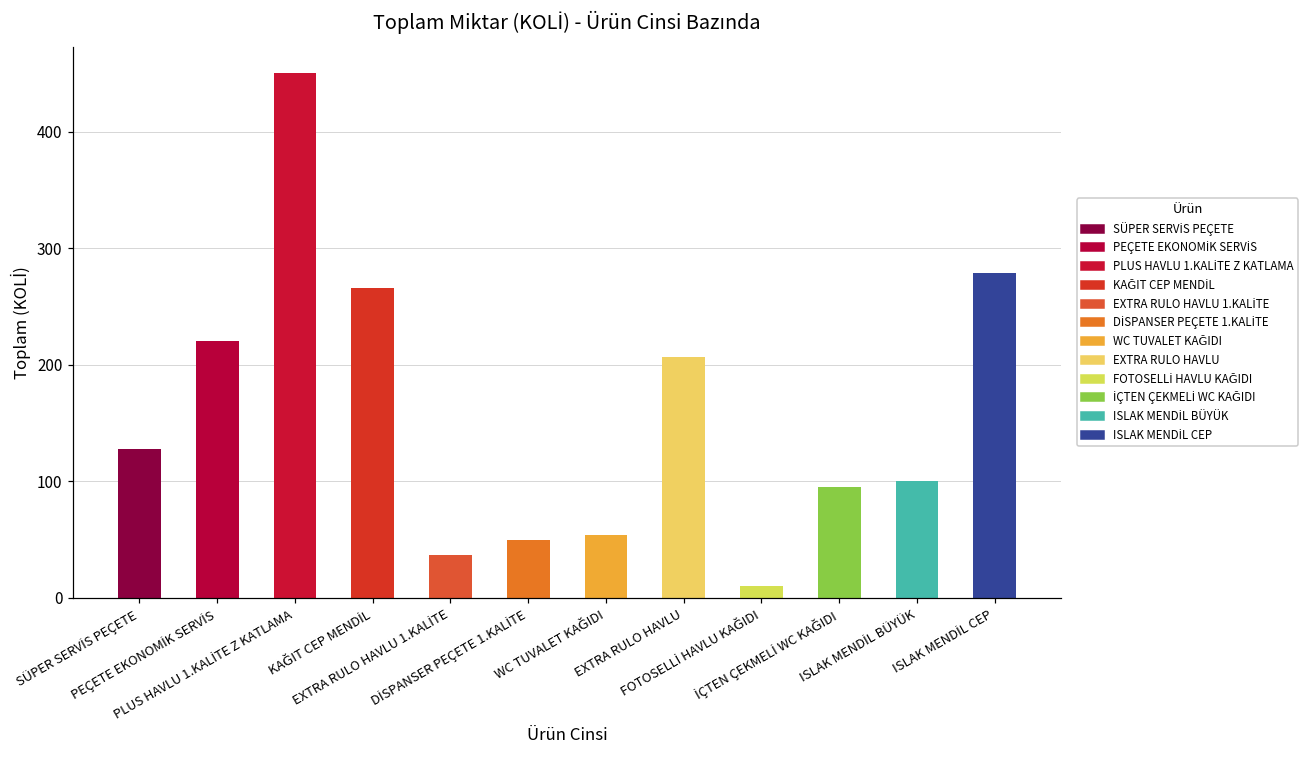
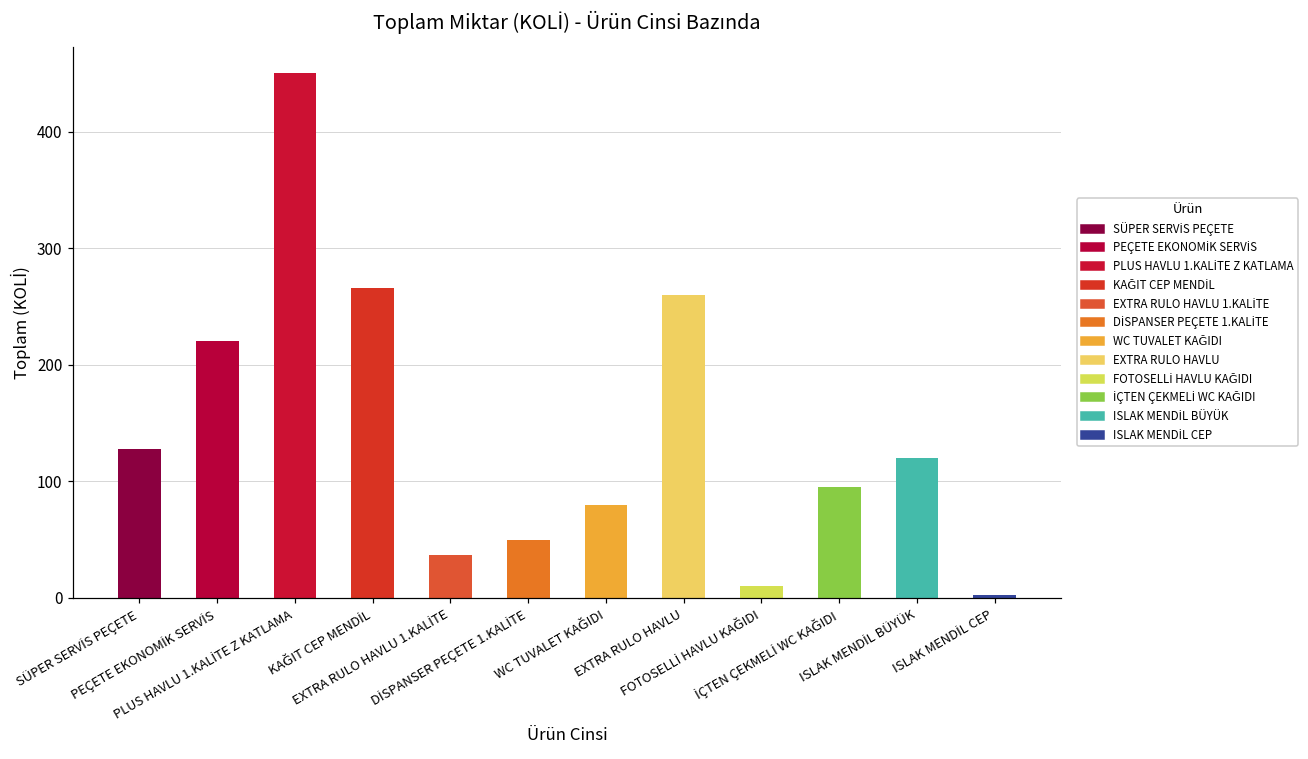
WC TUVALET KAĞIDI: 54 -> 80
EXTRA RULO HAVLU: 207 -> 260
ISLAK MENDİL BÜYÜK: 100 -> 120
ISLAK MENDİL CEP: 279 -> 2
